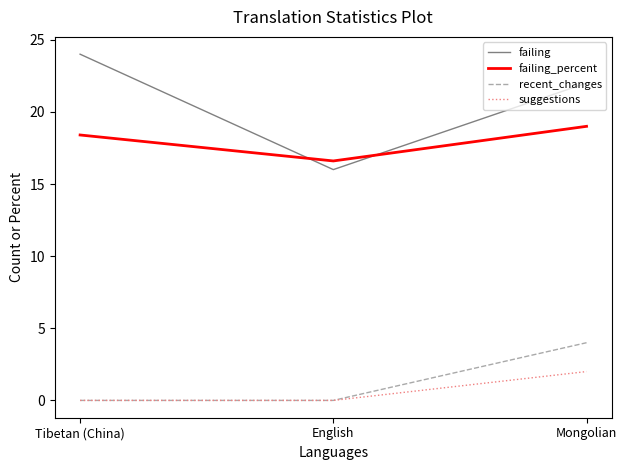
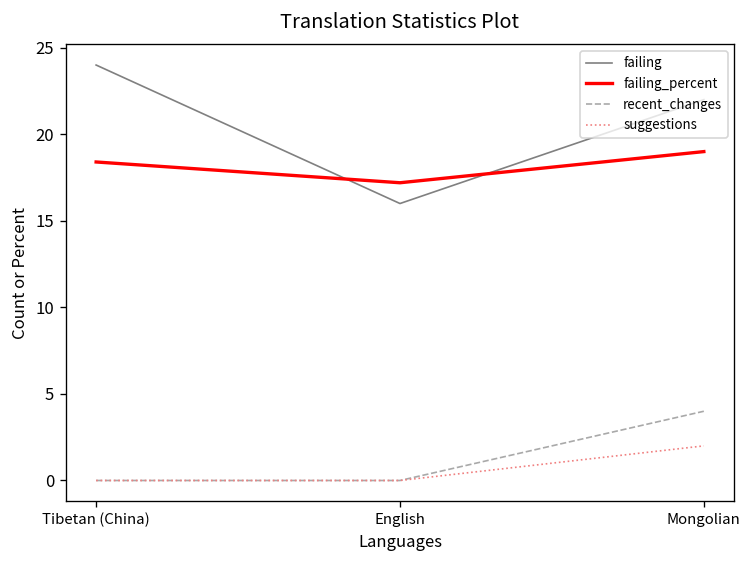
failing_percent, English: 16.6 -> 17.2
